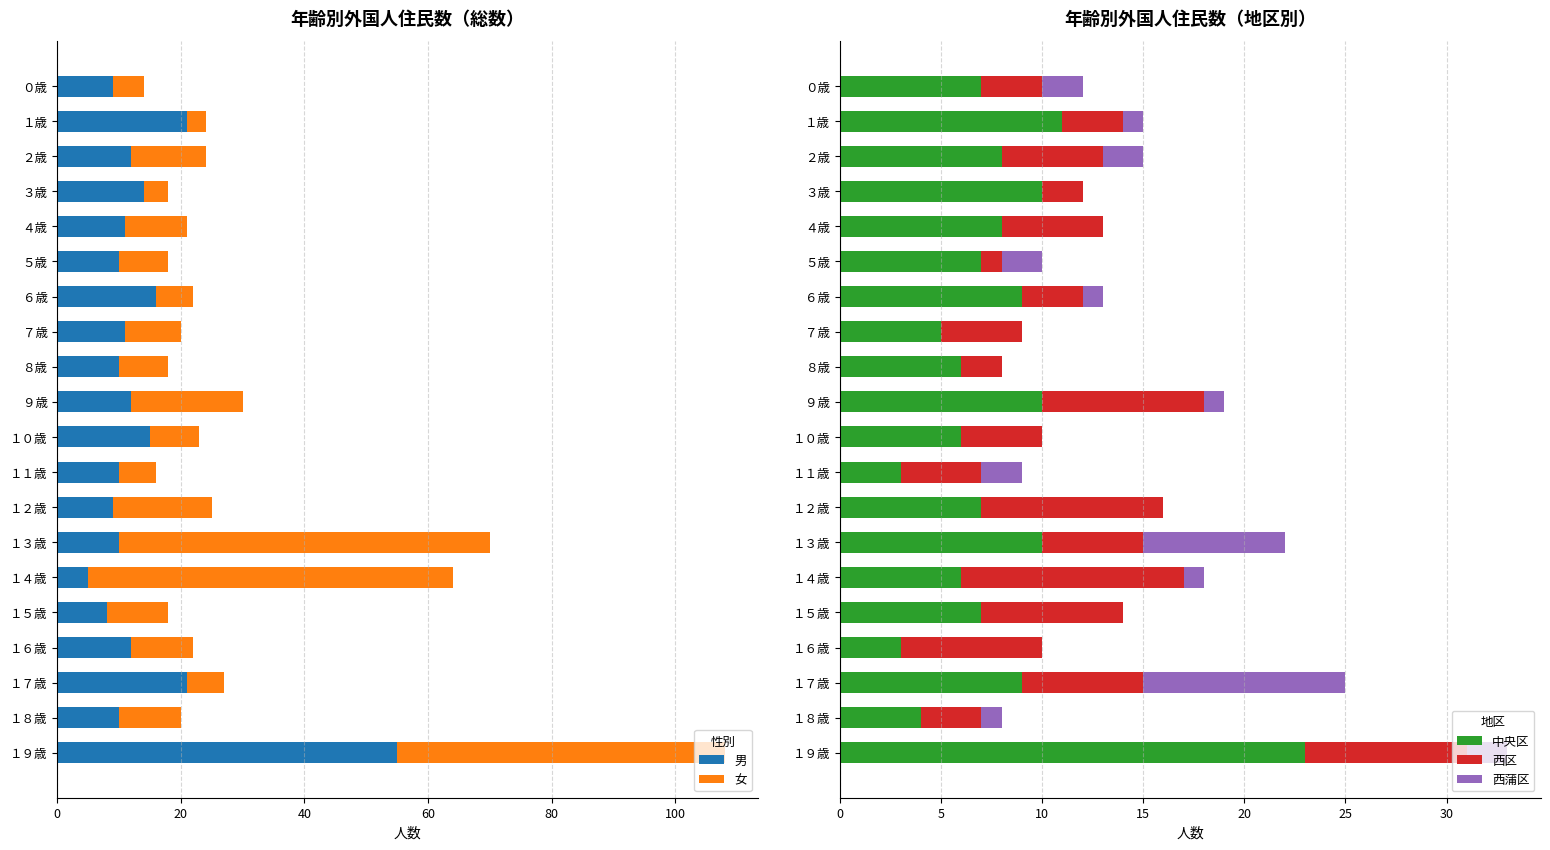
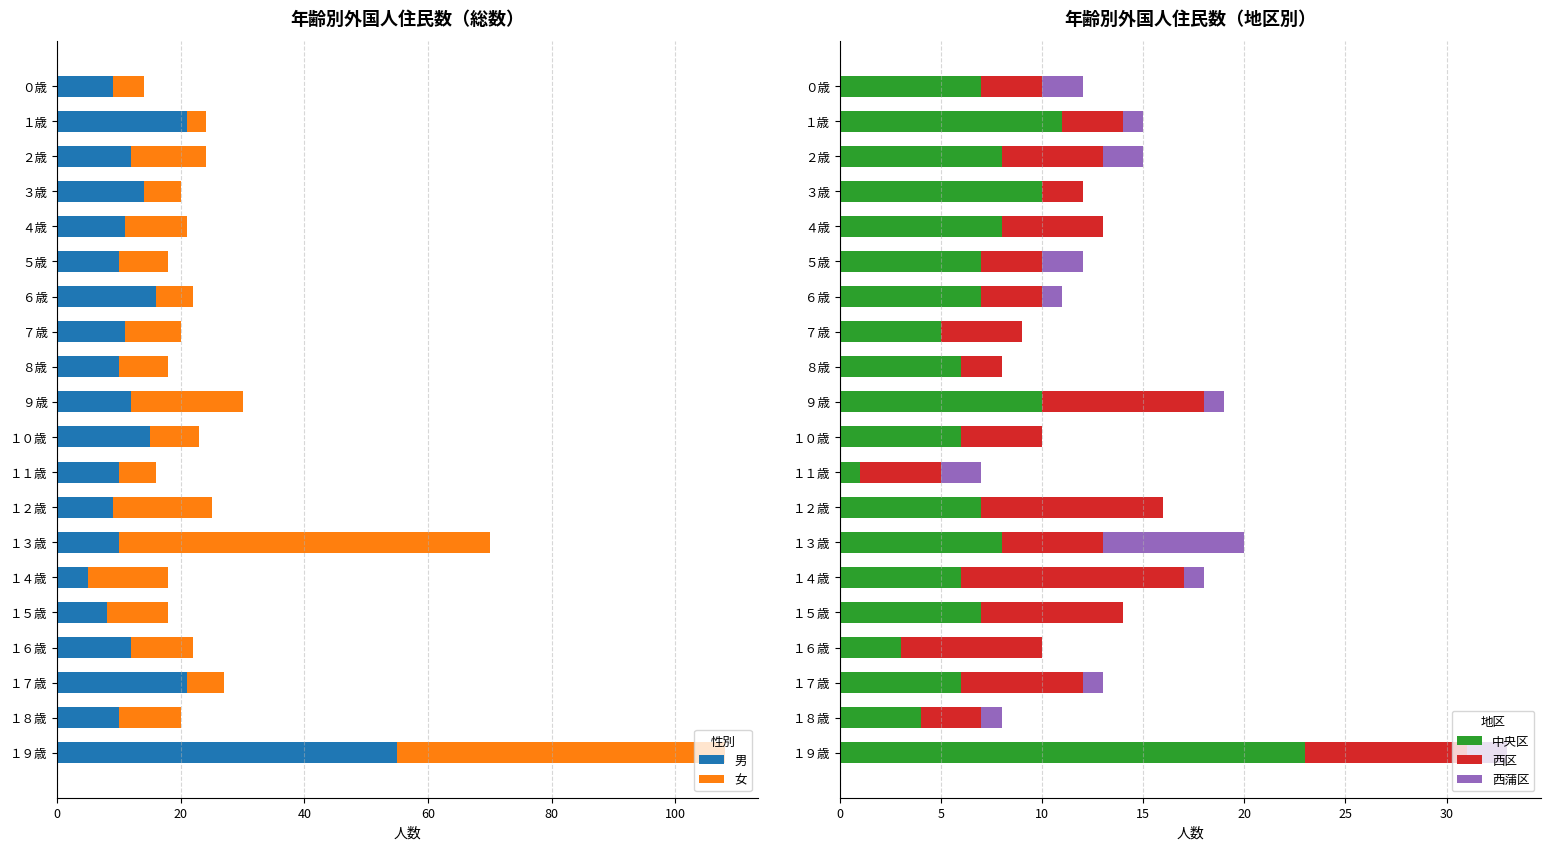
年齢別外国人住民数（総数）, 女, ３歳: 4 -> 6
年齢別外国人住民数（総数）, 女, １４歳: 59 -> 13
年齢別外国人住民数（地区別）, 西区, ５歳: 1 -> 3
年齢別外国人住民数（地区別）, 中央区, ６歳: 9 -> 7
年齢別外国人住民数（地区別）, 中央区, １１歳: 3 -> 1
年齢別外国人住民数（地区別）, 中央区, １３歳: 10 -> 8
年齢別外国人住民数（地区別）, 中央区, １７歳: 9 -> 6
年齢別外国人住民数（地区別）, 西蒲区, １７歳: 10 -> 1
